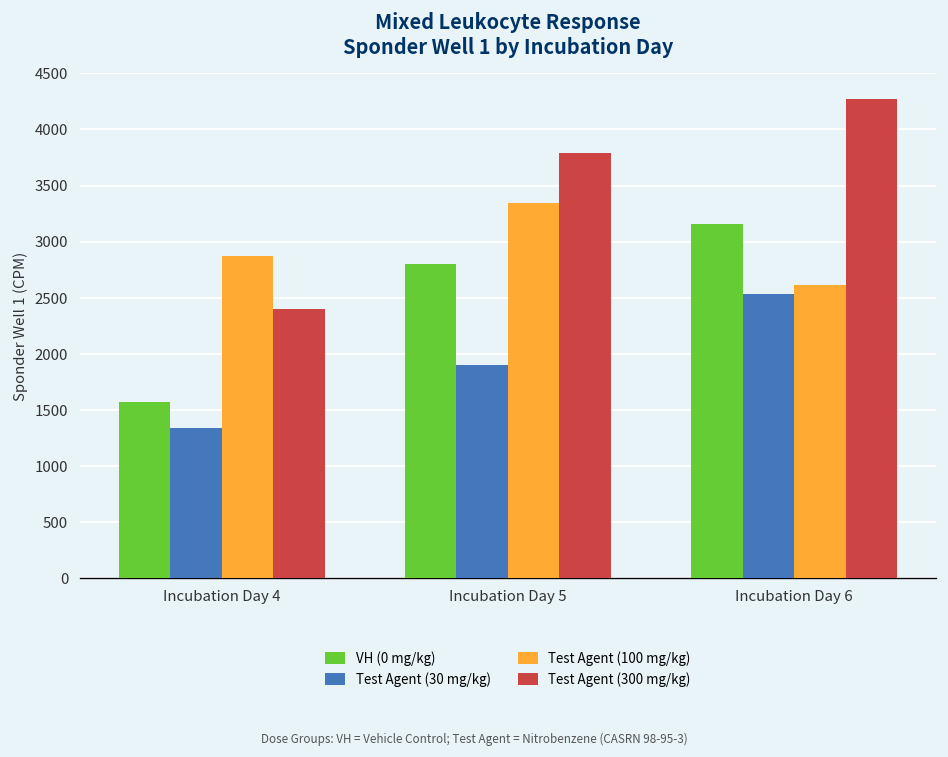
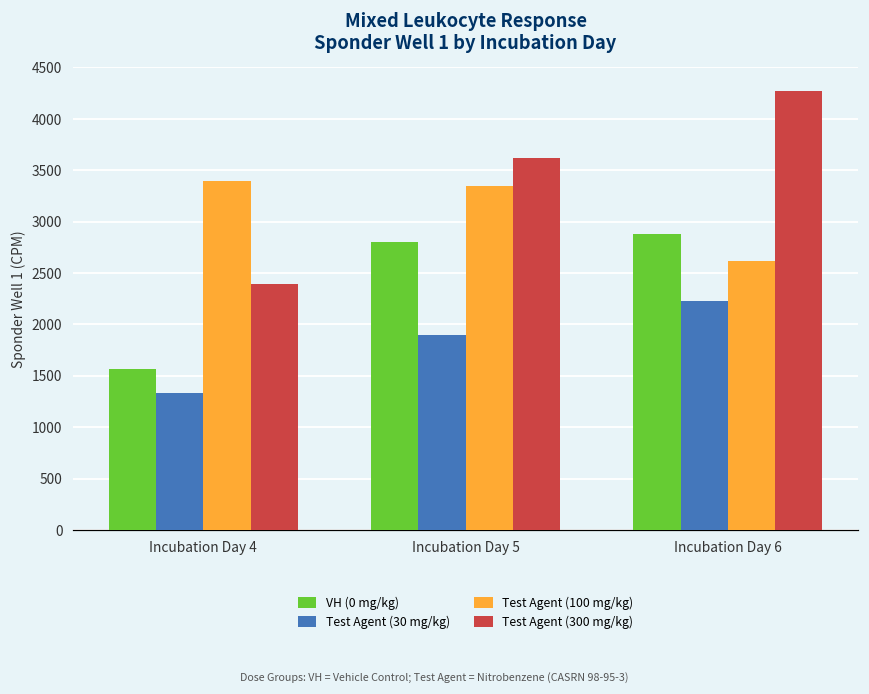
Test Agent (100 mg/kg), Incubation Day 4: 2900 -> 3400
Test Agent (300 mg/kg), Incubation Day 5: 3800 -> 3600
VH (0 mg/kg), Incubation Day 6: 3200 -> 2900
Test Agent (30 mg/kg), Incubation Day 6: 2500 -> 2200
